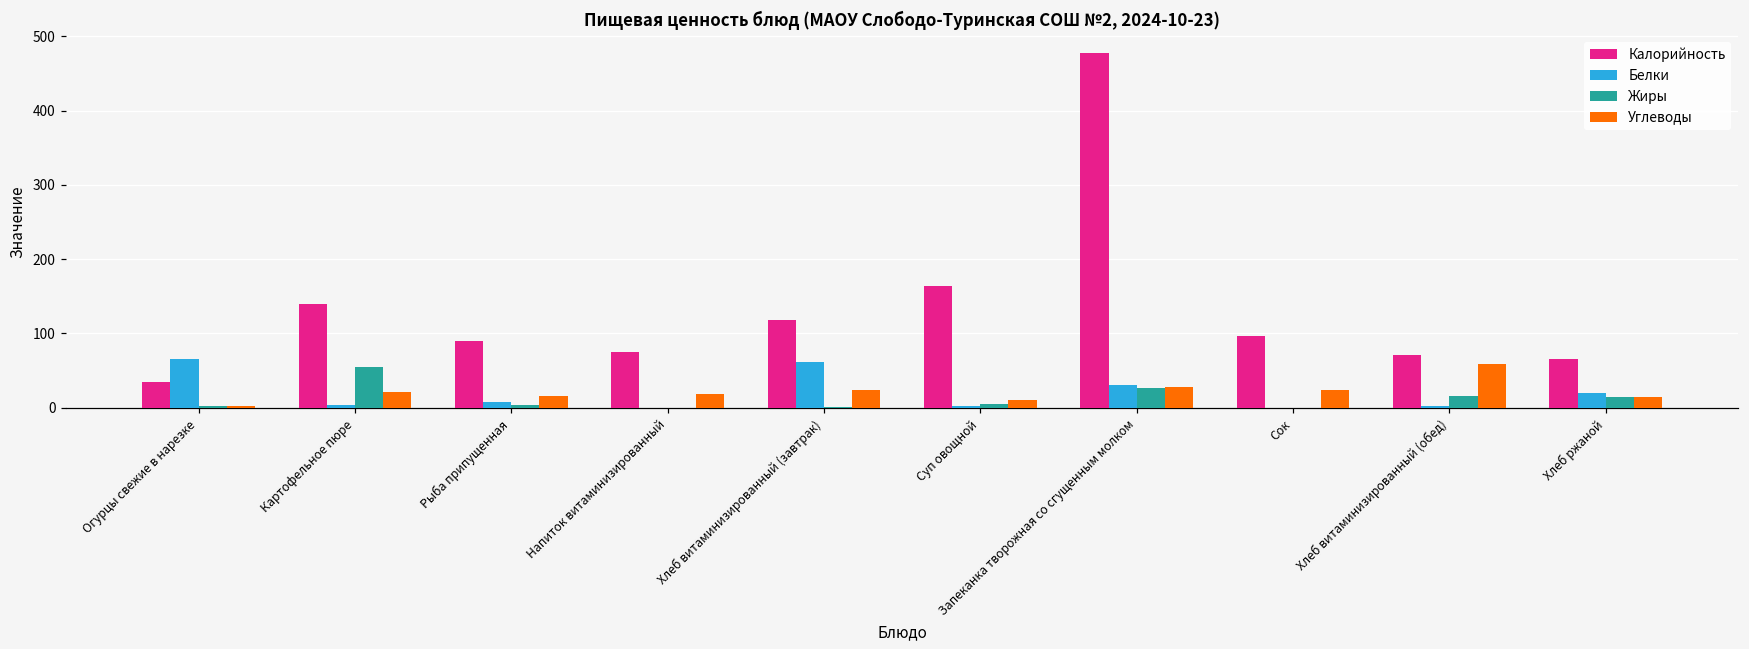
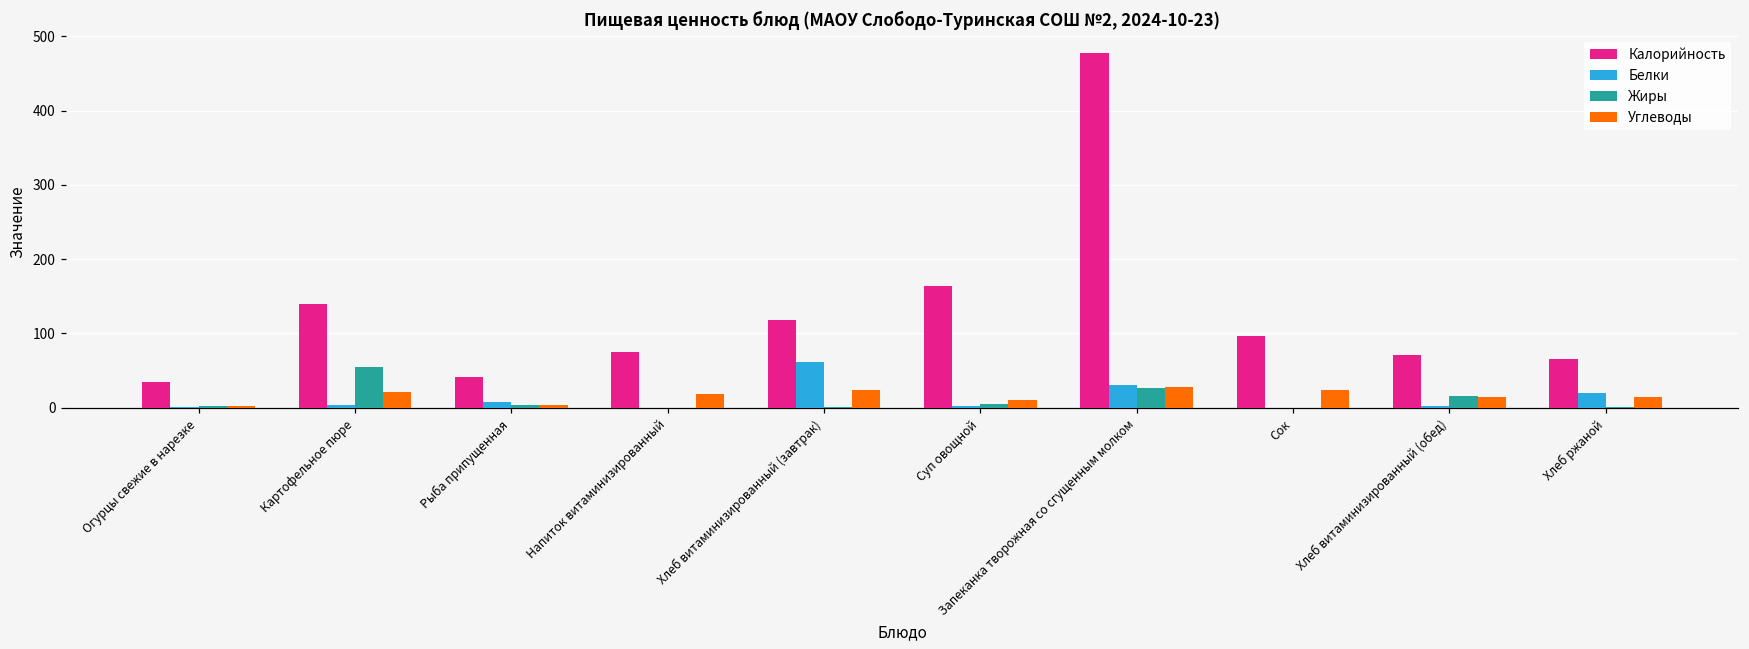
Белки, Огурцы свежие в нарезке: 60 -> 0
Калорийность, Рыба припущенная: 90 -> 40
Углеводы, Рыба припущенная: 20 -> 0
Углеводы, Хлеб витаминизированный (обед): 60 -> 10
Жиры, Хлеб ржаной: 10 -> 0
